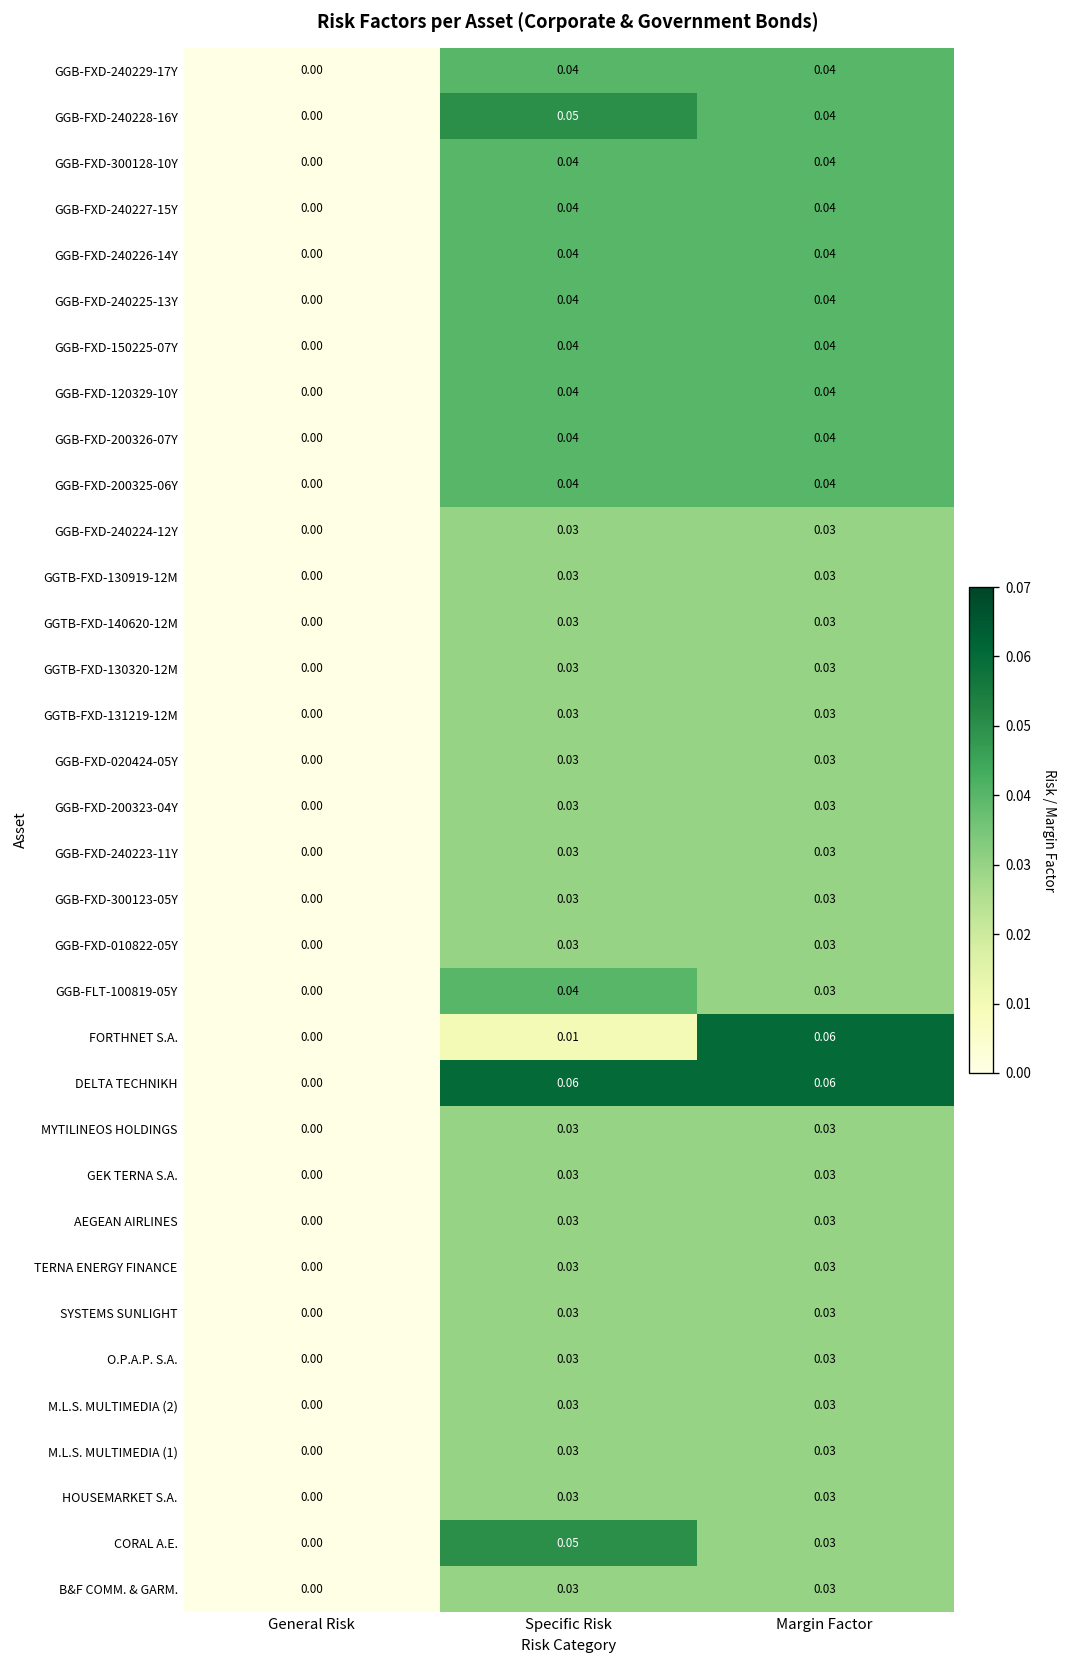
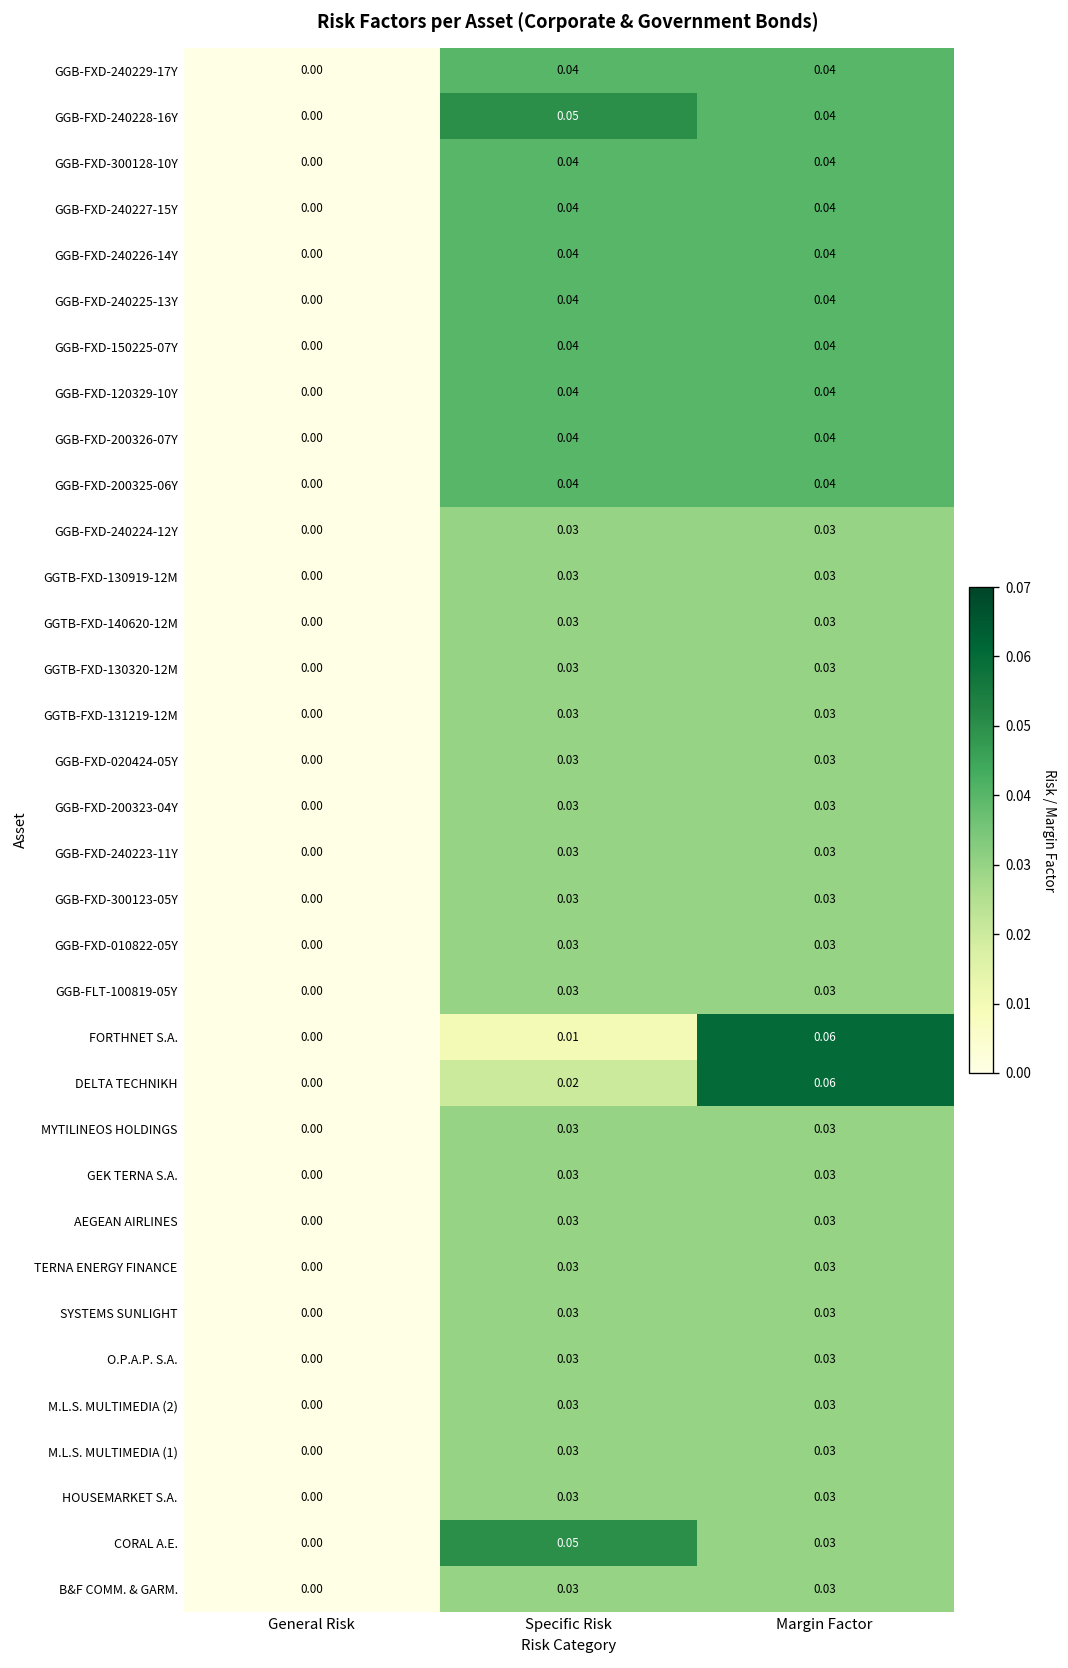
GGB-FLT-100819-05Y, Specific Risk: 0.04 -> 0.03
DELTA TECHNIKH, Specific Risk: 0.06 -> 0.02
